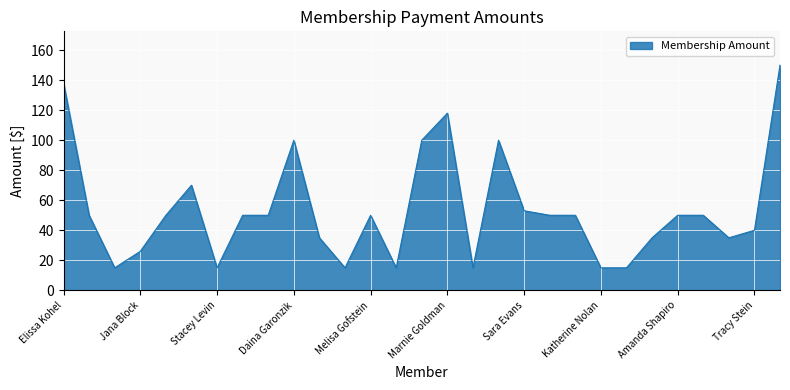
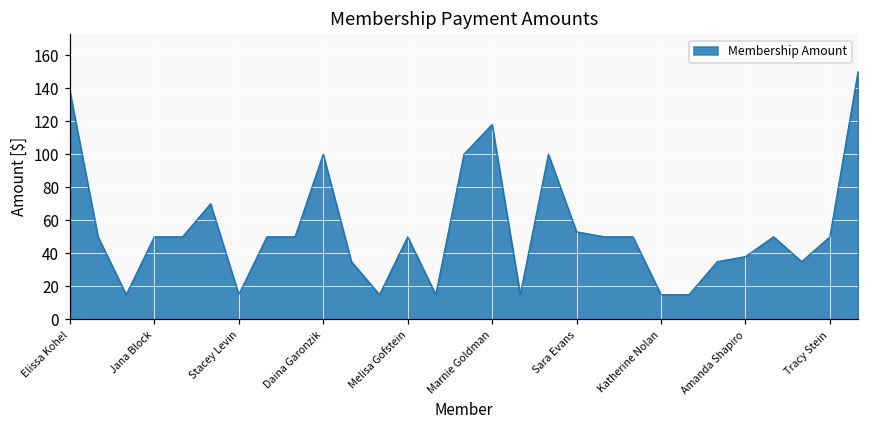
Jana Block: 26 -> 50
Amanda Shapiro: 50 -> 38
Tracy Stein: 40 -> 50
